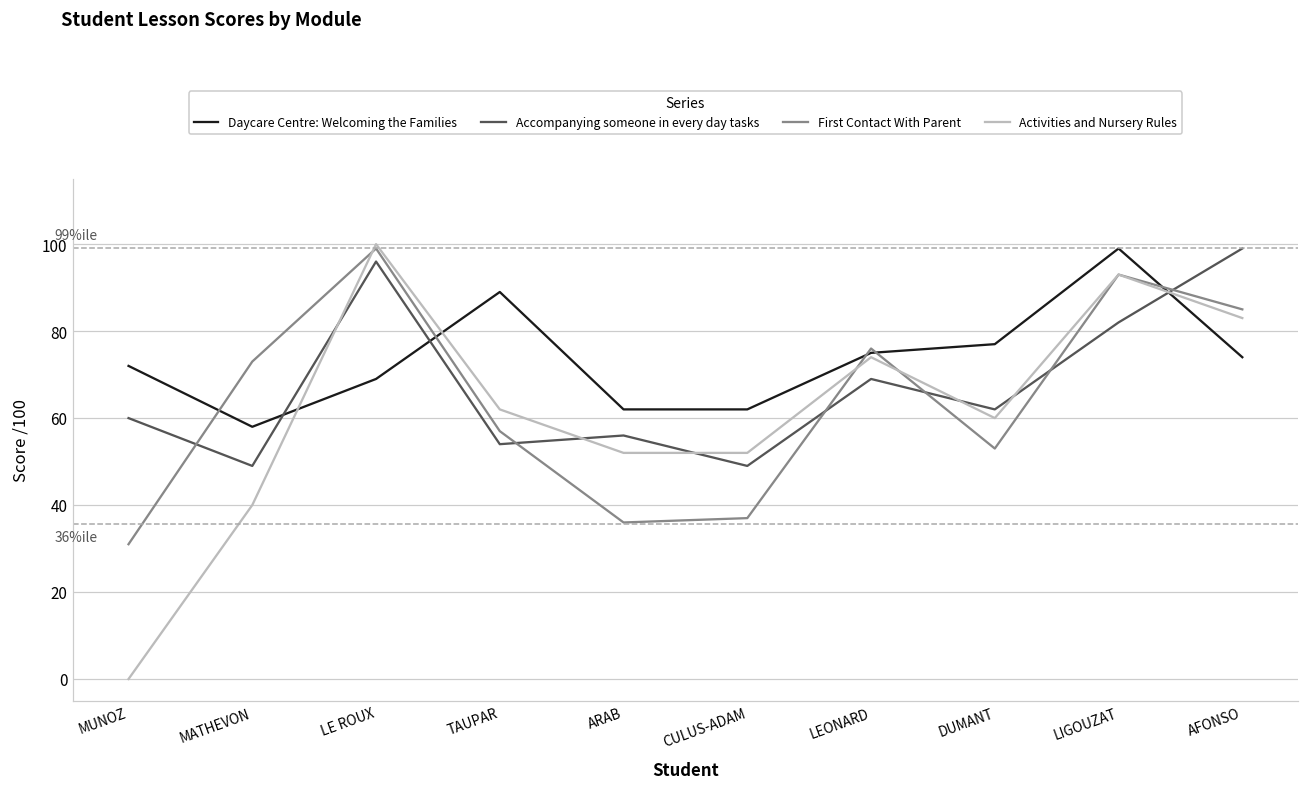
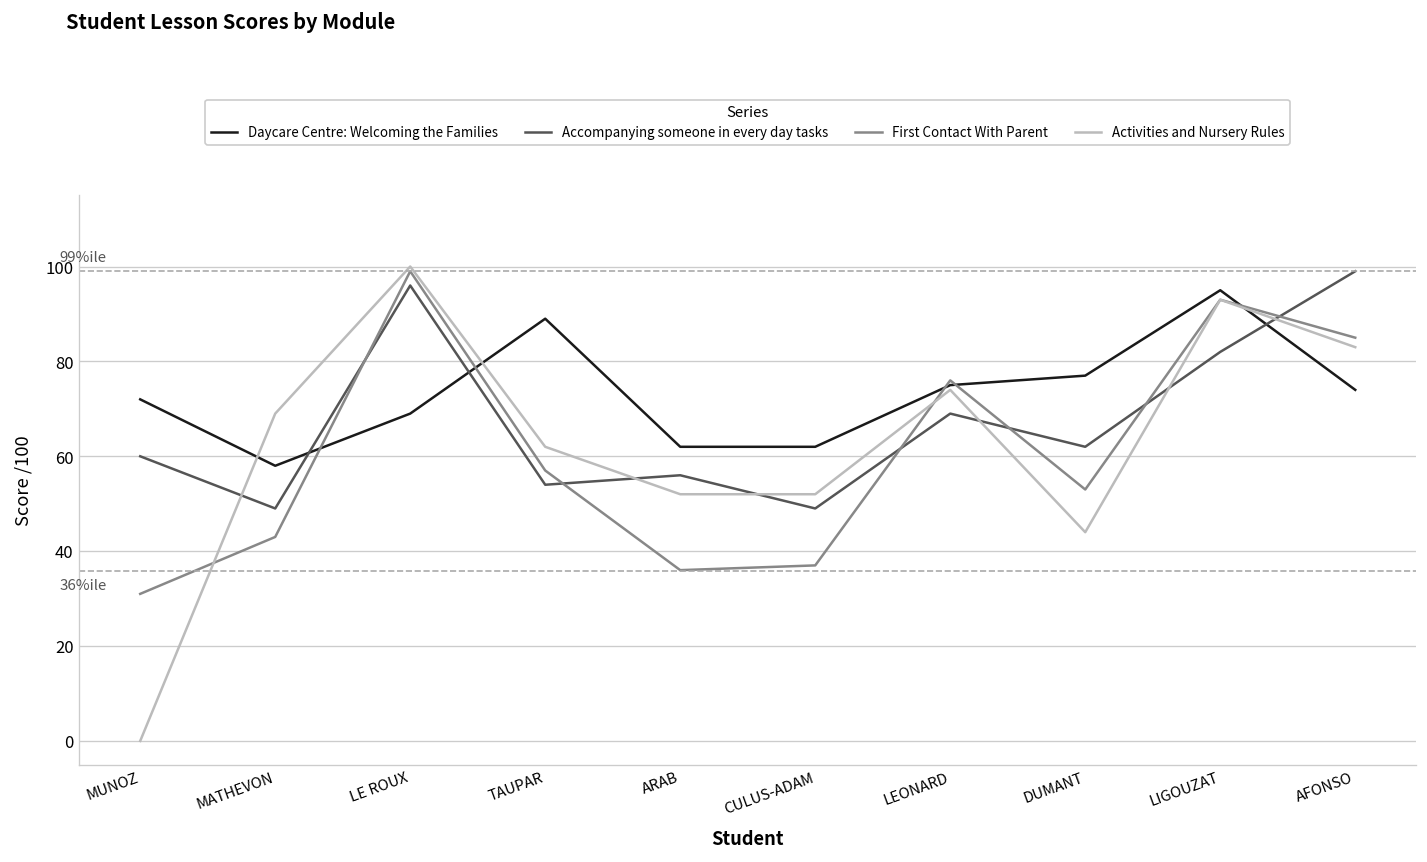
First Contact With Parent, MATHEVON: 73 -> 43
Activities and Nursery Rules, MATHEVON: 40 -> 69
Activities and Nursery Rules, DUMANT: 60 -> 44
Daycare Centre: Welcoming the Families, LIGOUZAT: 99 -> 95
